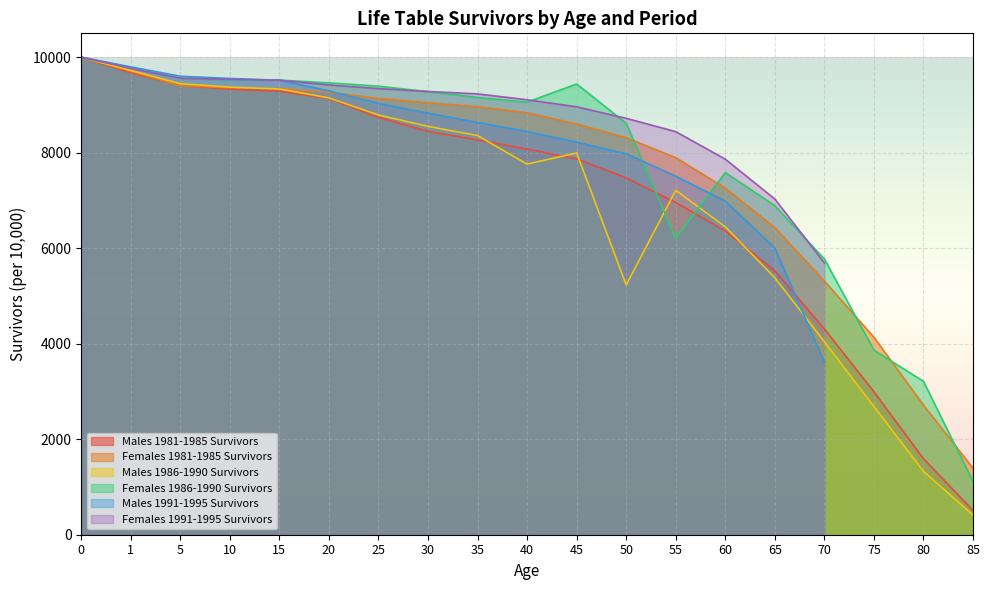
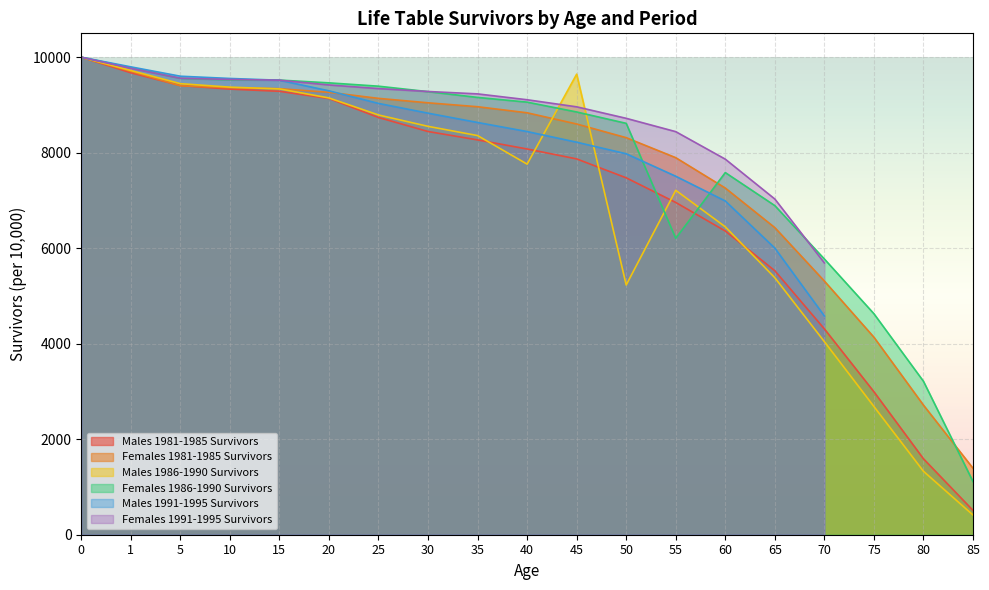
Males 1986-1990 Survivors, 45: 8000 -> 9600
Females 1986-1990 Survivors, 45: 9400 -> 8900
Males 1991-1995 Survivors, 70: 3600 -> 4600
Females 1986-1990 Survivors, 75: 3900 -> 4600
